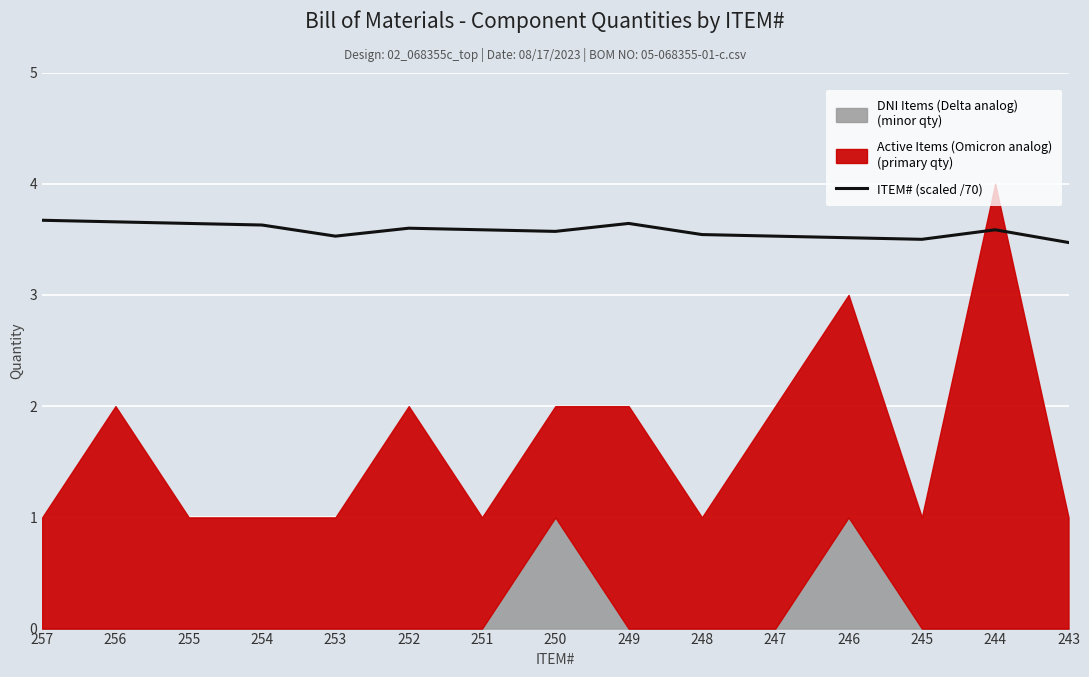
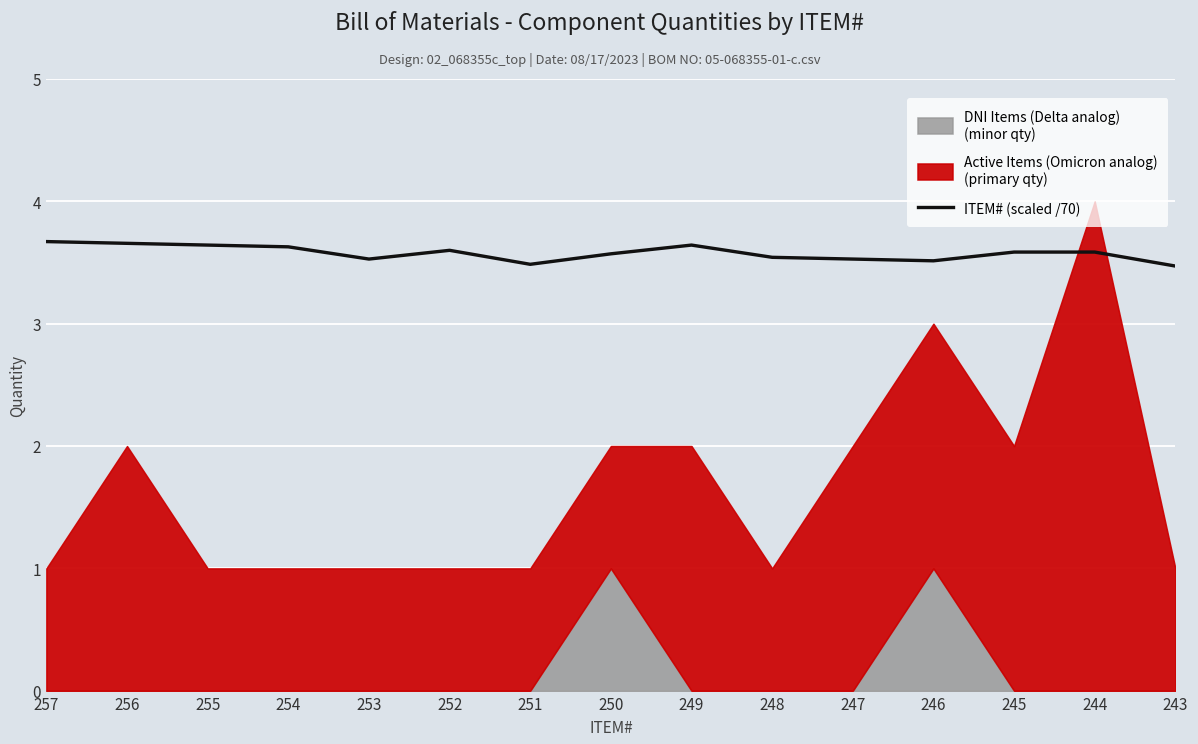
Active Items (Omicron analog) (primary qty), 252: 2 -> 1
ITEM# (scaled /70), 251: 3.59 -> 3.49
ITEM# (scaled /70), 245: 3.50 -> 3.59
Active Items (Omicron analog) (primary qty), 245: 1 -> 2
